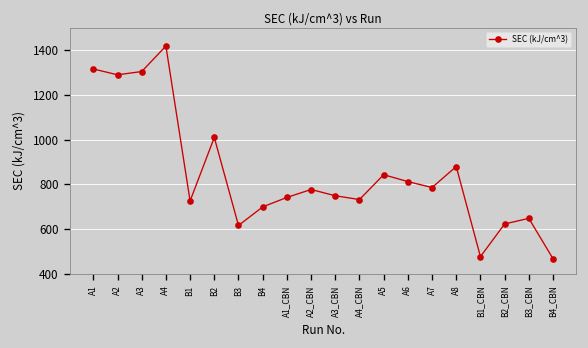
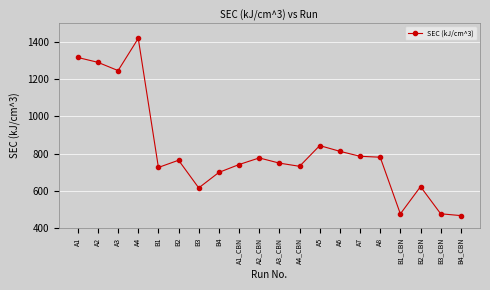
A3: 1300 -> 1240
B2: 1010 -> 760
A8: 880 -> 780
B3_CBN: 650 -> 480
